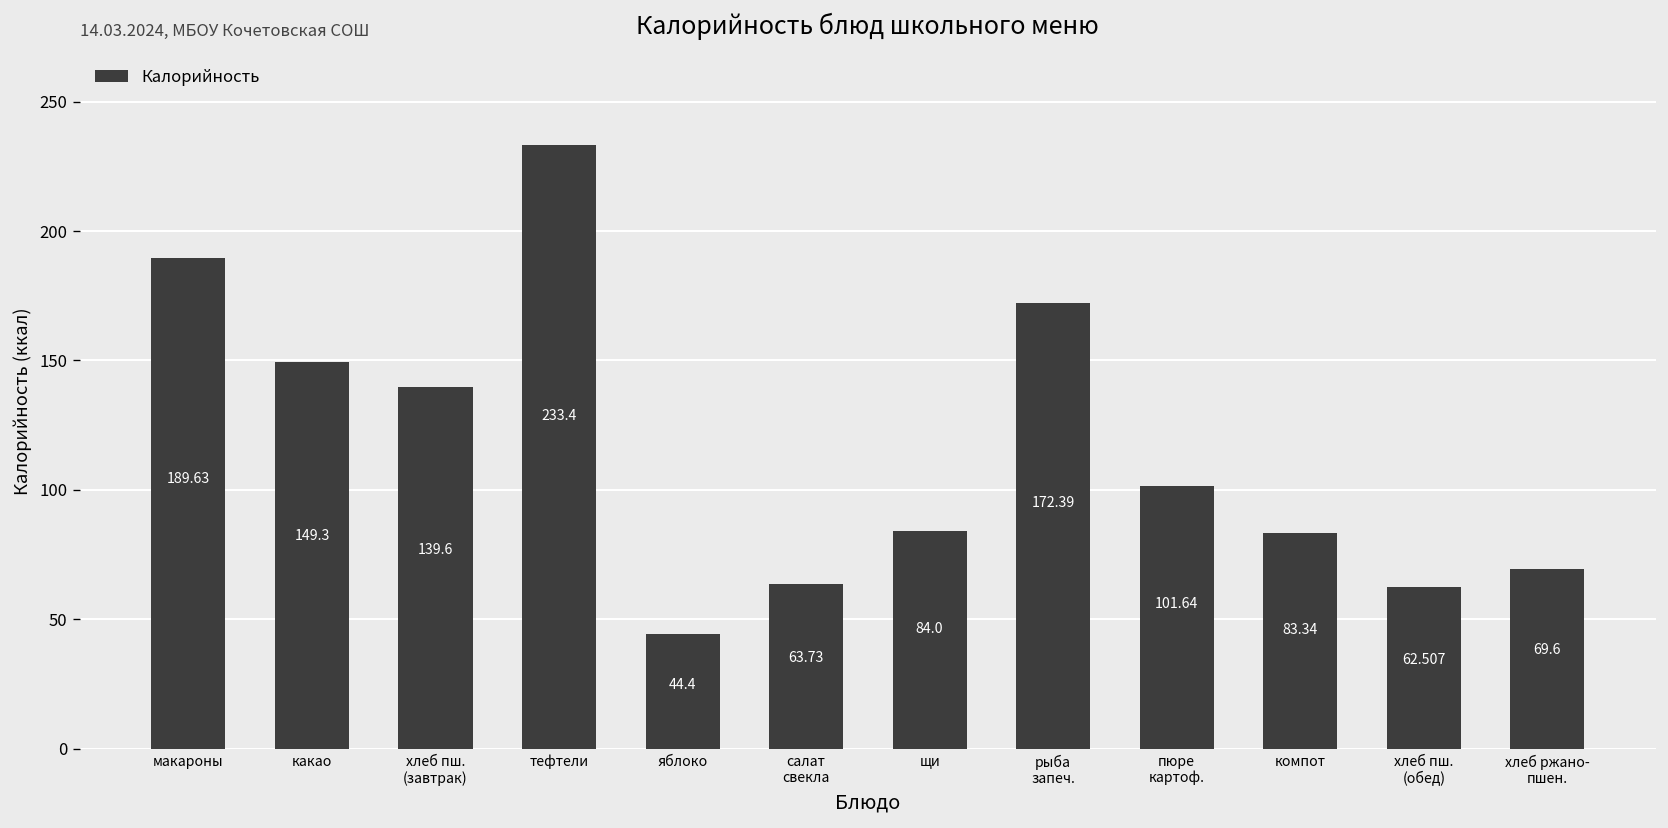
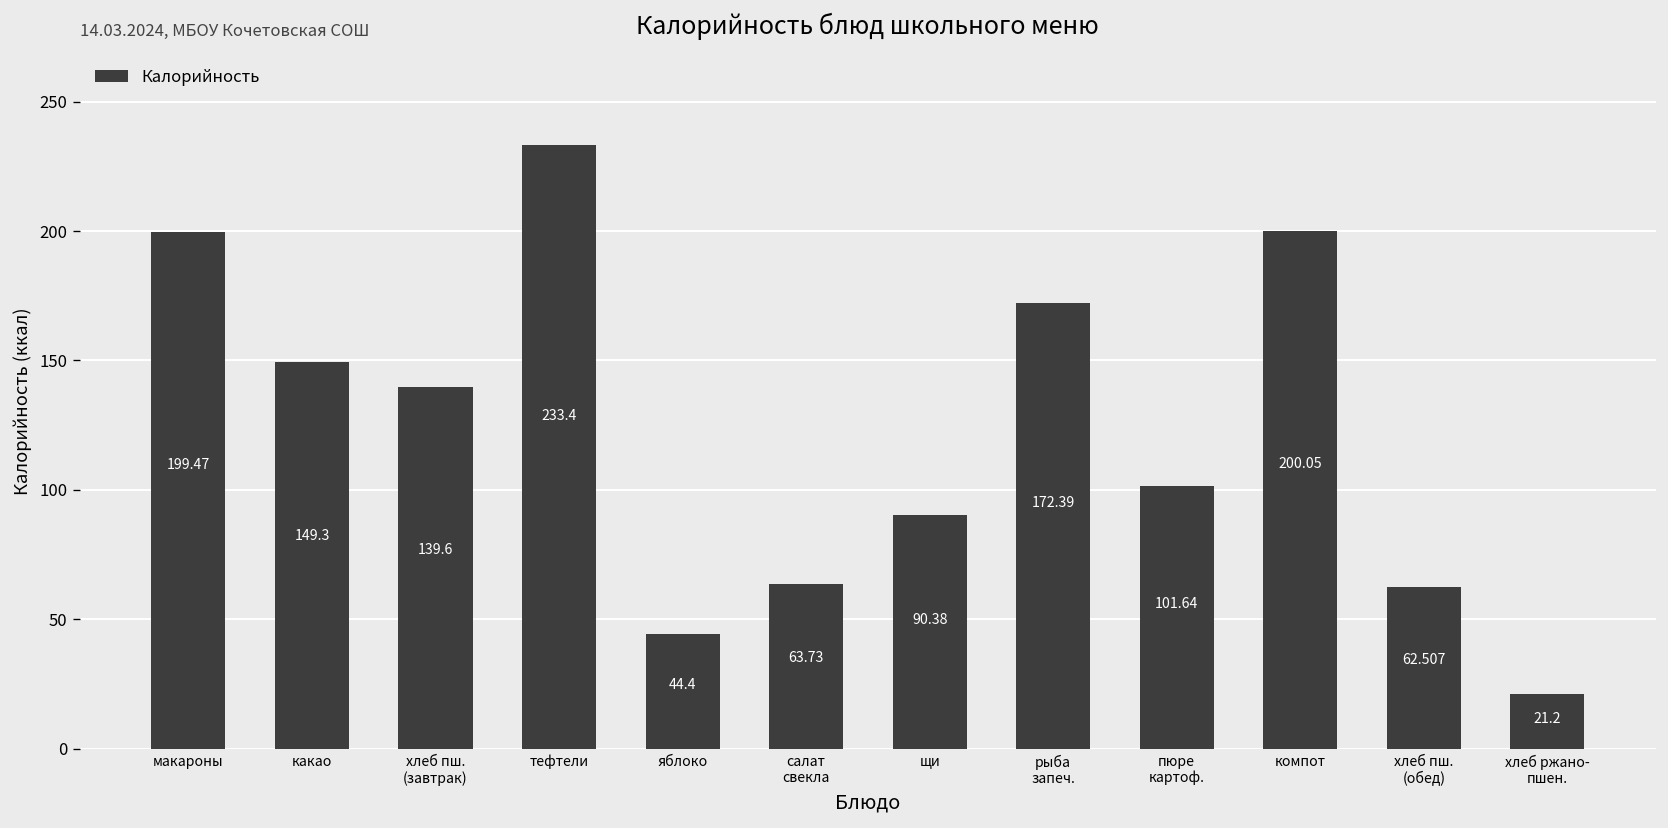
макароны: 189.63 -> 199.47
щи: 84.0 -> 90.38
компот: 83.34 -> 200.05
хлеб ржано- пшен.: 69.6 -> 21.2
